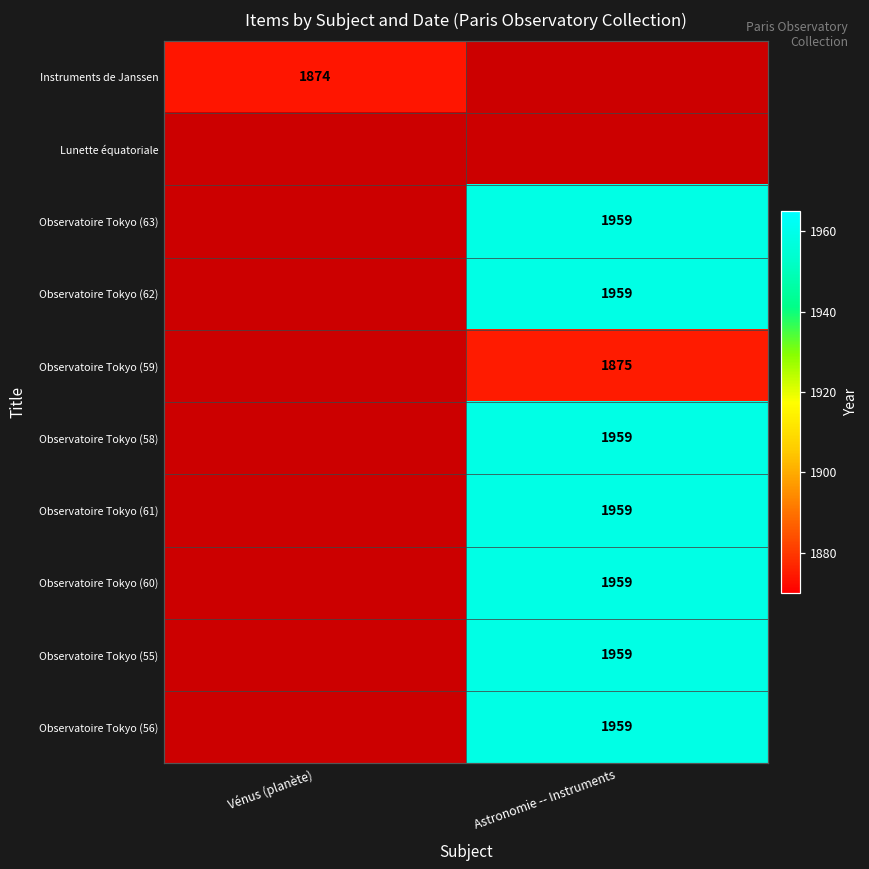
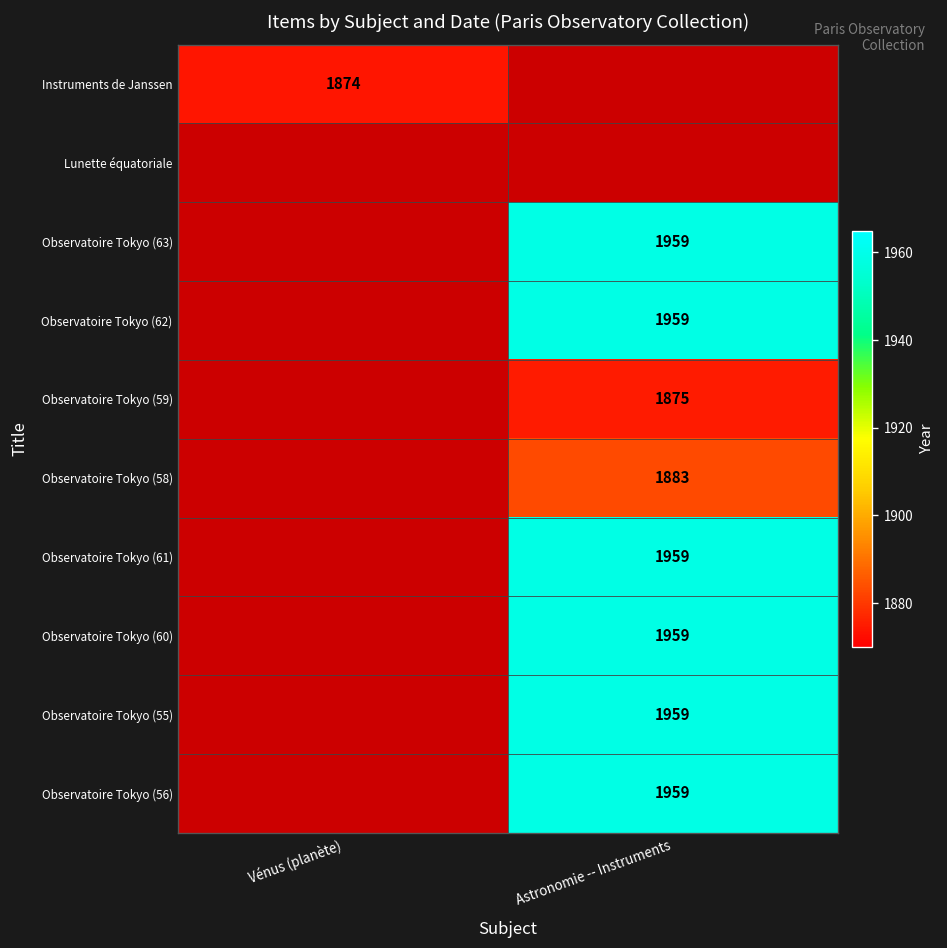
Observatoire Tokyo (58), Astronomie -- Instruments: 1959 -> 1883
